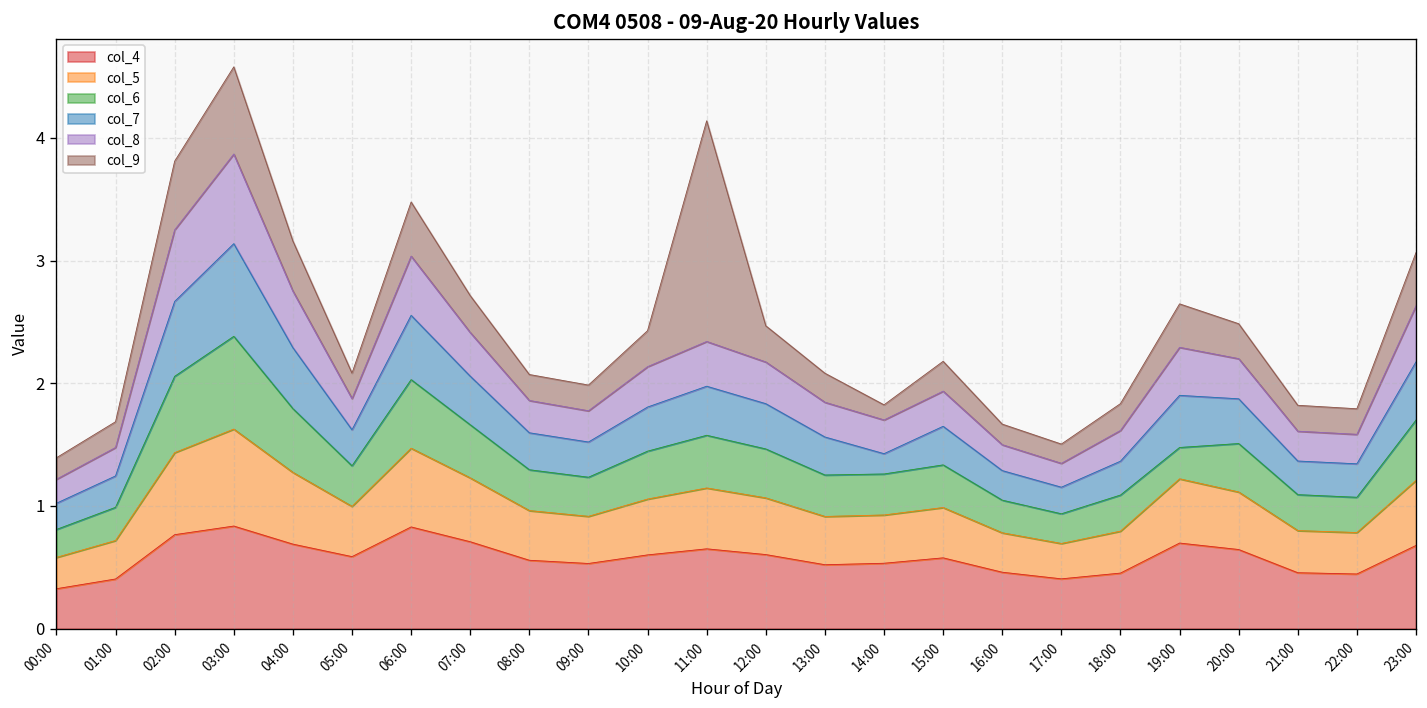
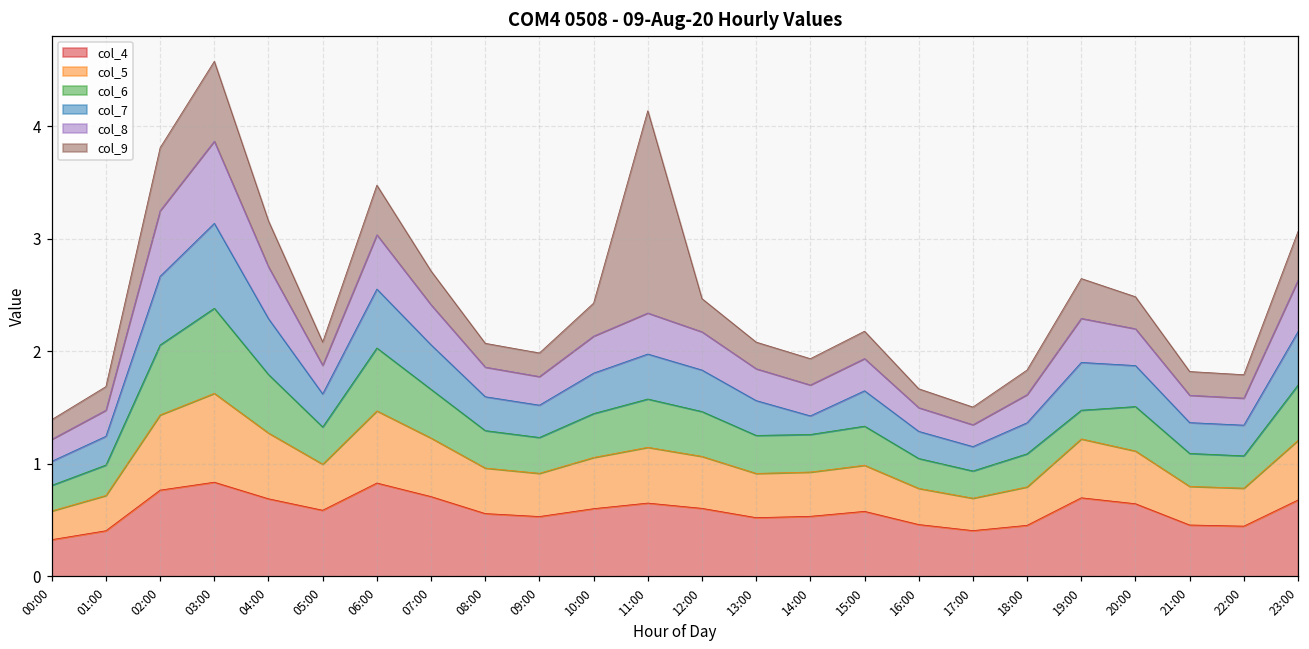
col_9, 14:00: 0.12 -> 0.23
